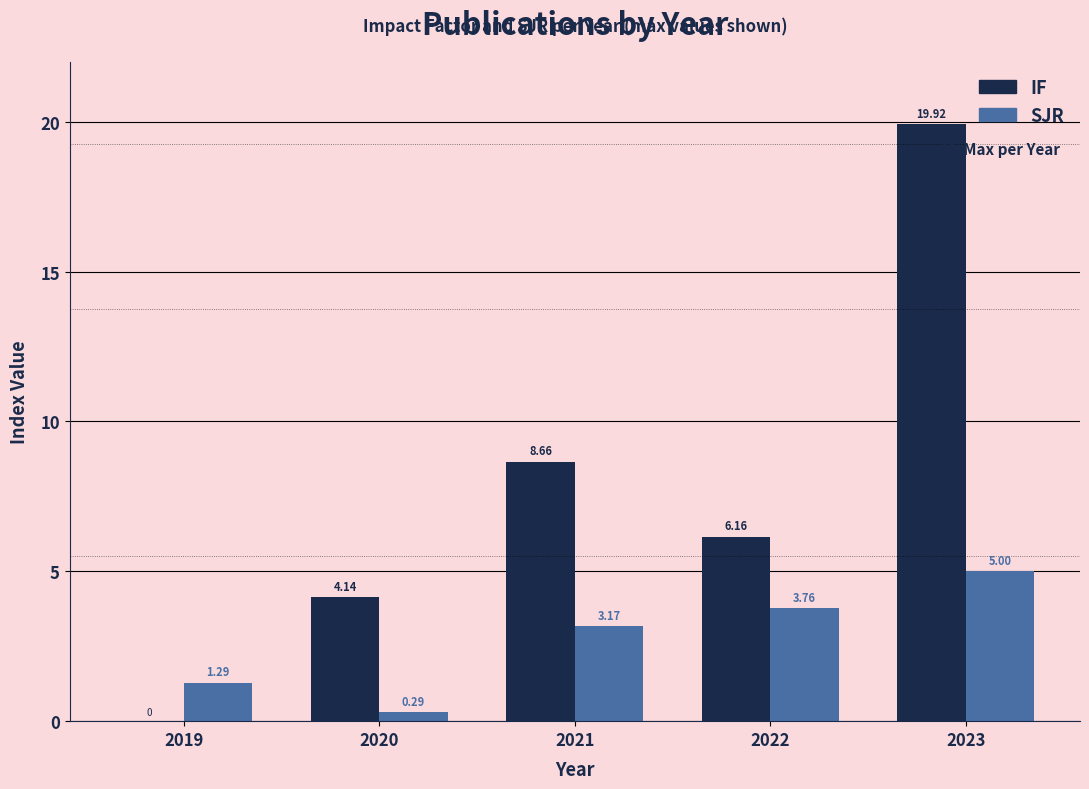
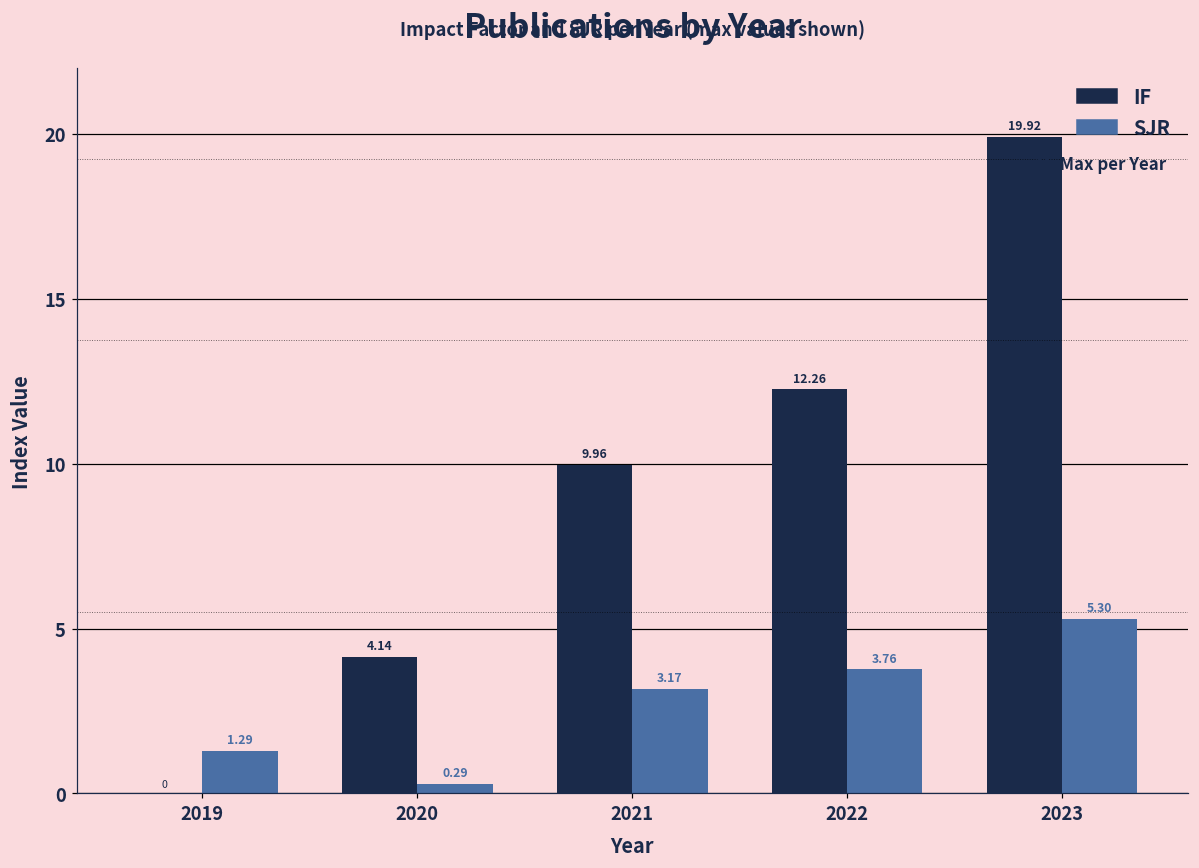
IF, 2021: 8.66 -> 9.96
IF, 2022: 6.16 -> 12.26
SJR, 2023: 5.00 -> 5.30
